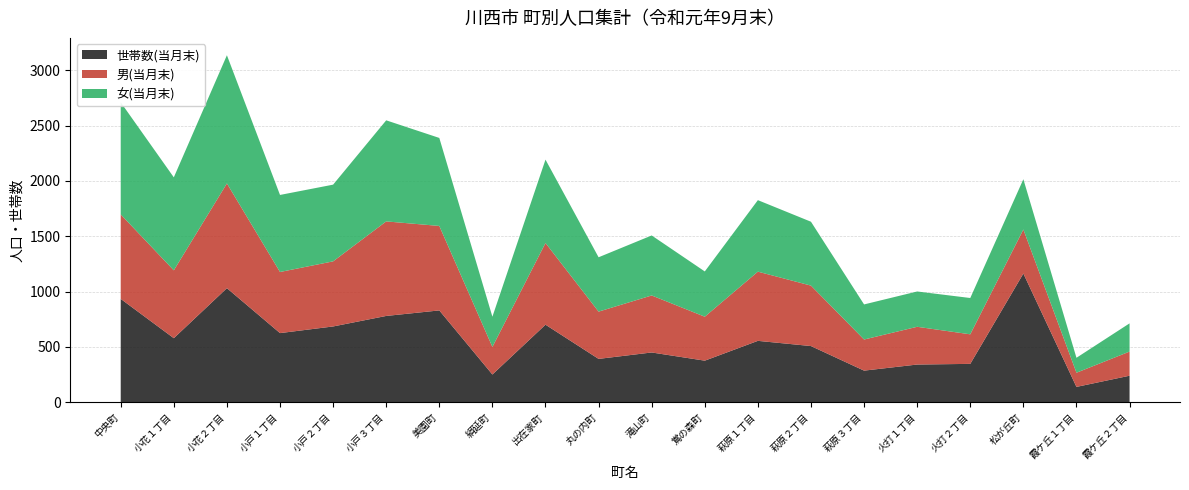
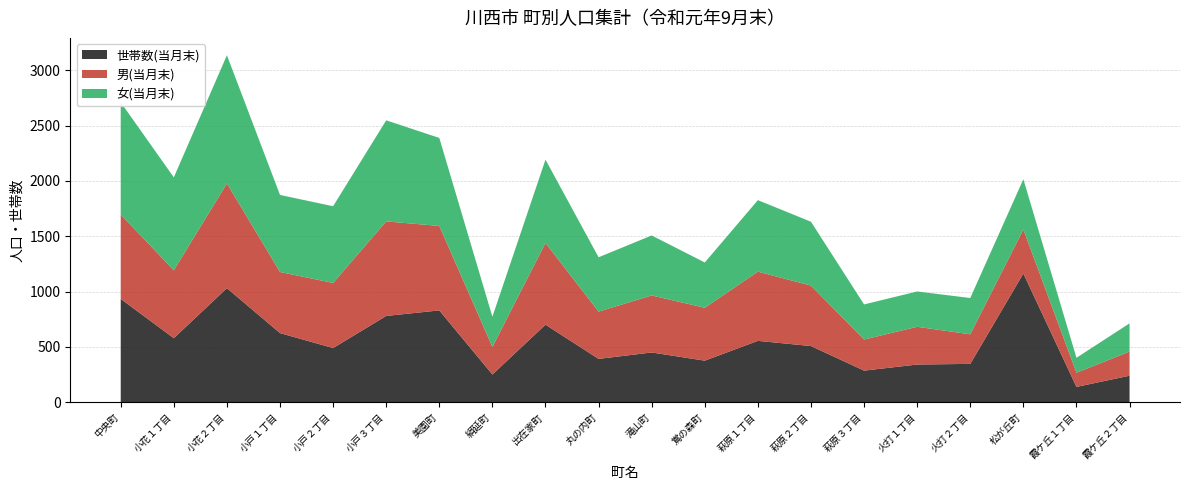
世帯数(当月末), 小戸２丁目: 690 -> 490
男(当月末), 鴬の森町: 400 -> 480
